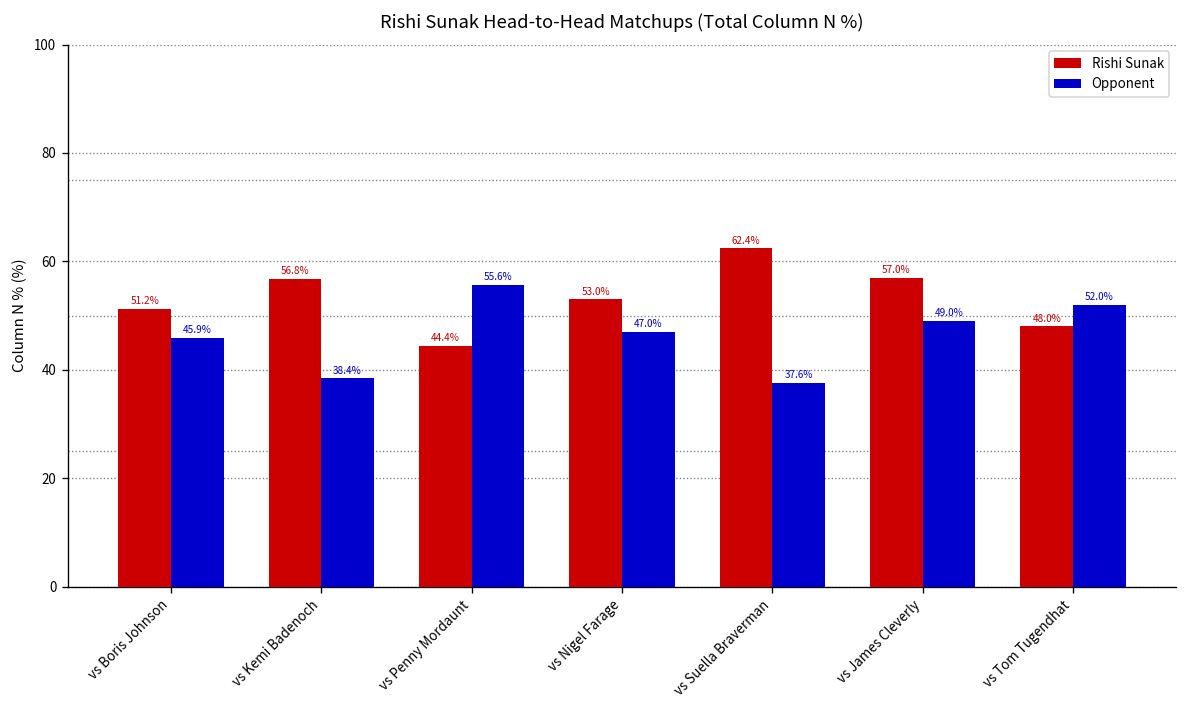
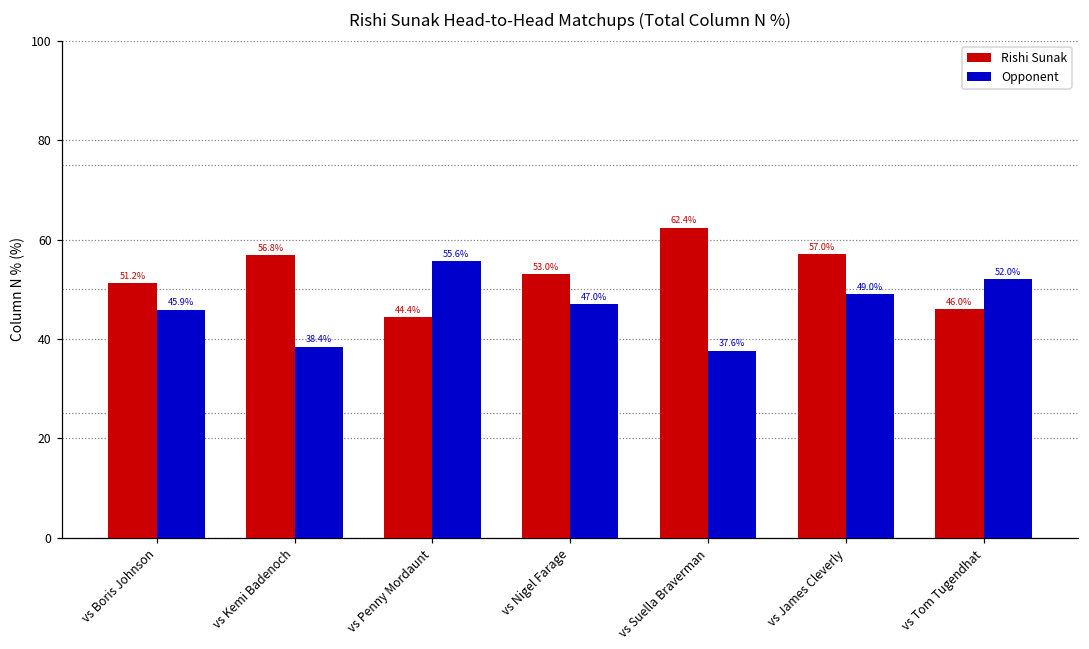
Rishi Sunak, vs Tom Tugendhat: 48.0% -> 46.0%
